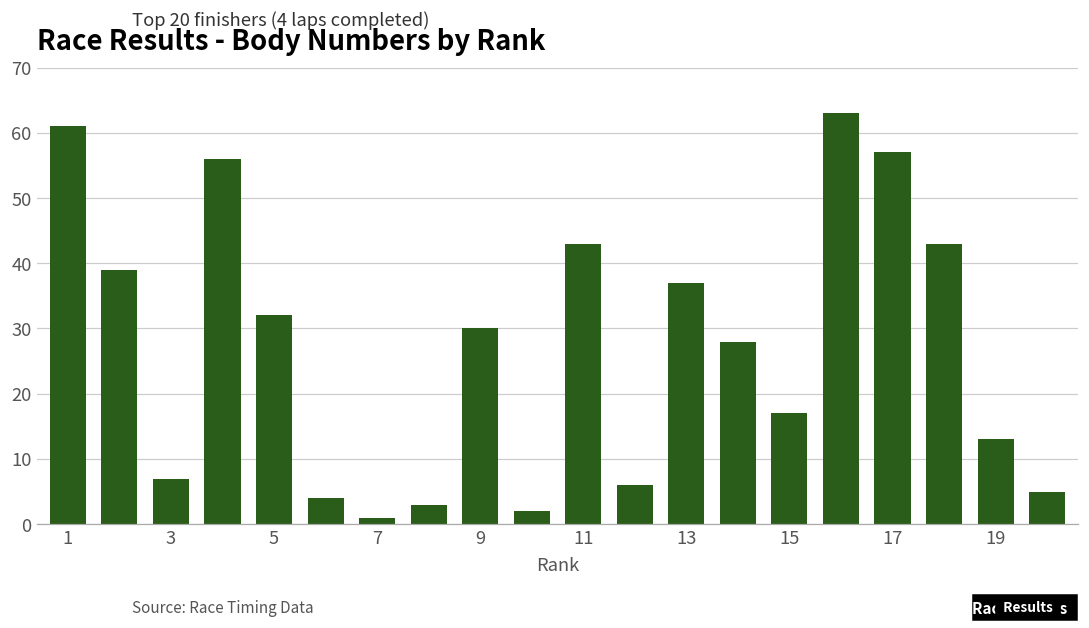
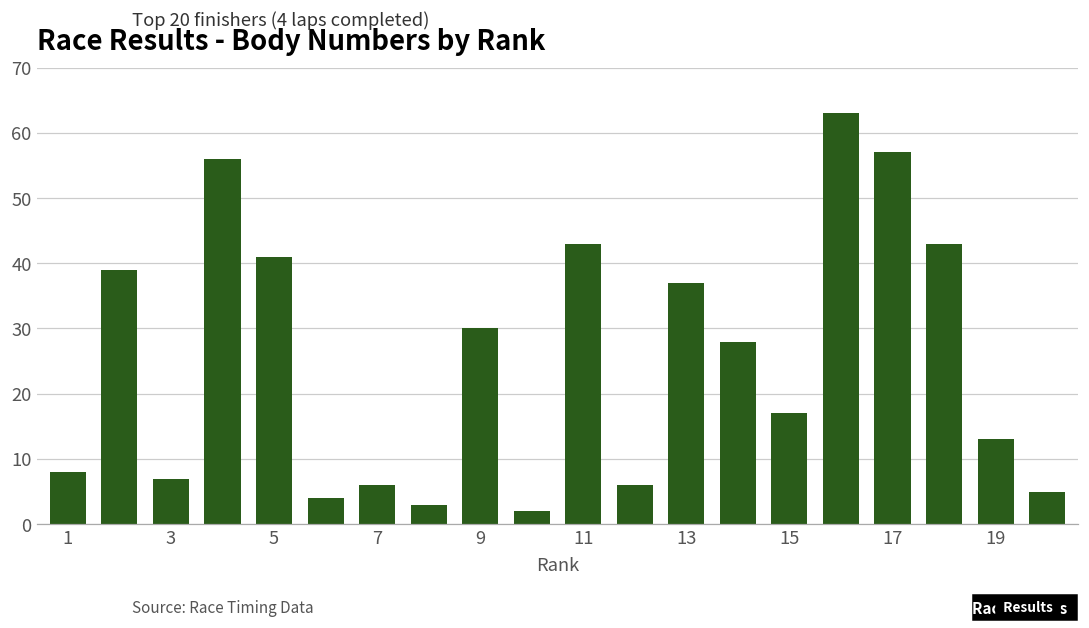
1: 61 -> 8
5: 32 -> 41
7: 1 -> 6
